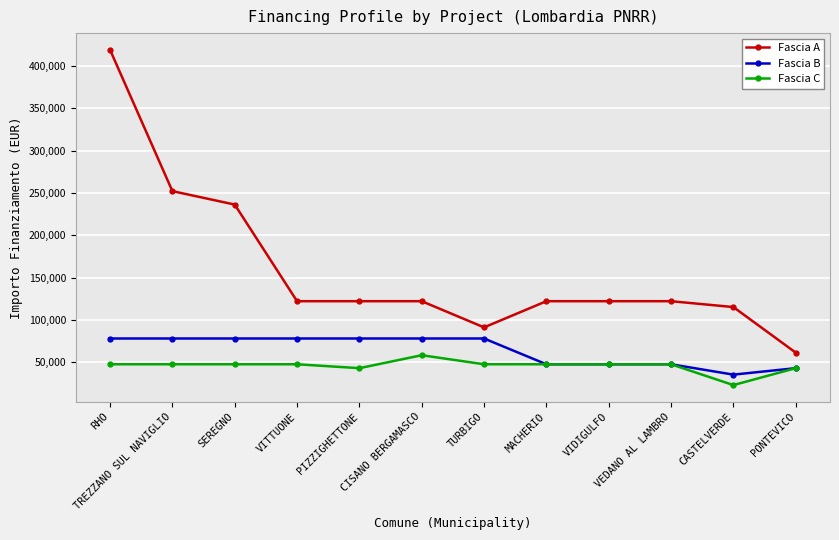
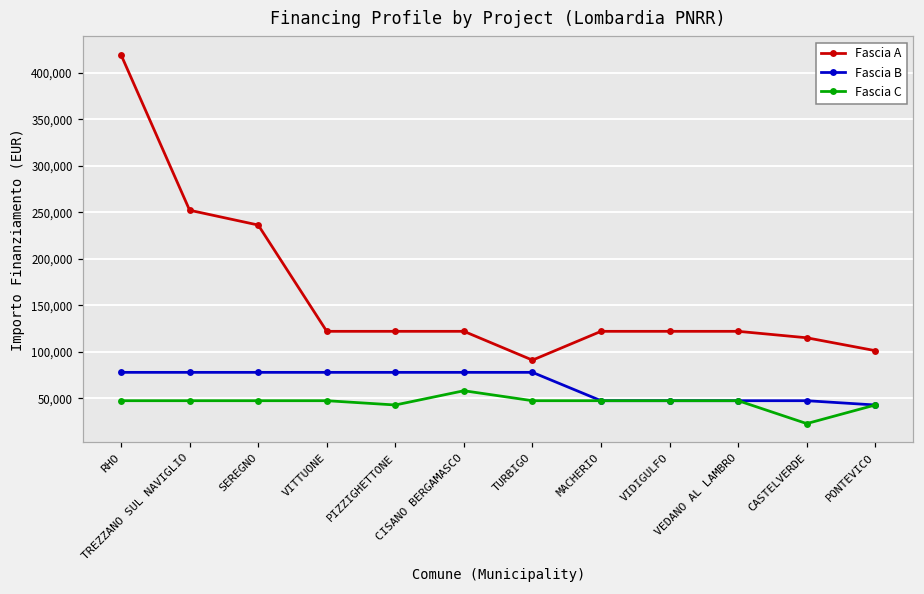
Fascia B, CASTELVERDE: 40,000 -> 50,000
Fascia A, PONTEVICO: 60,000 -> 100,000
